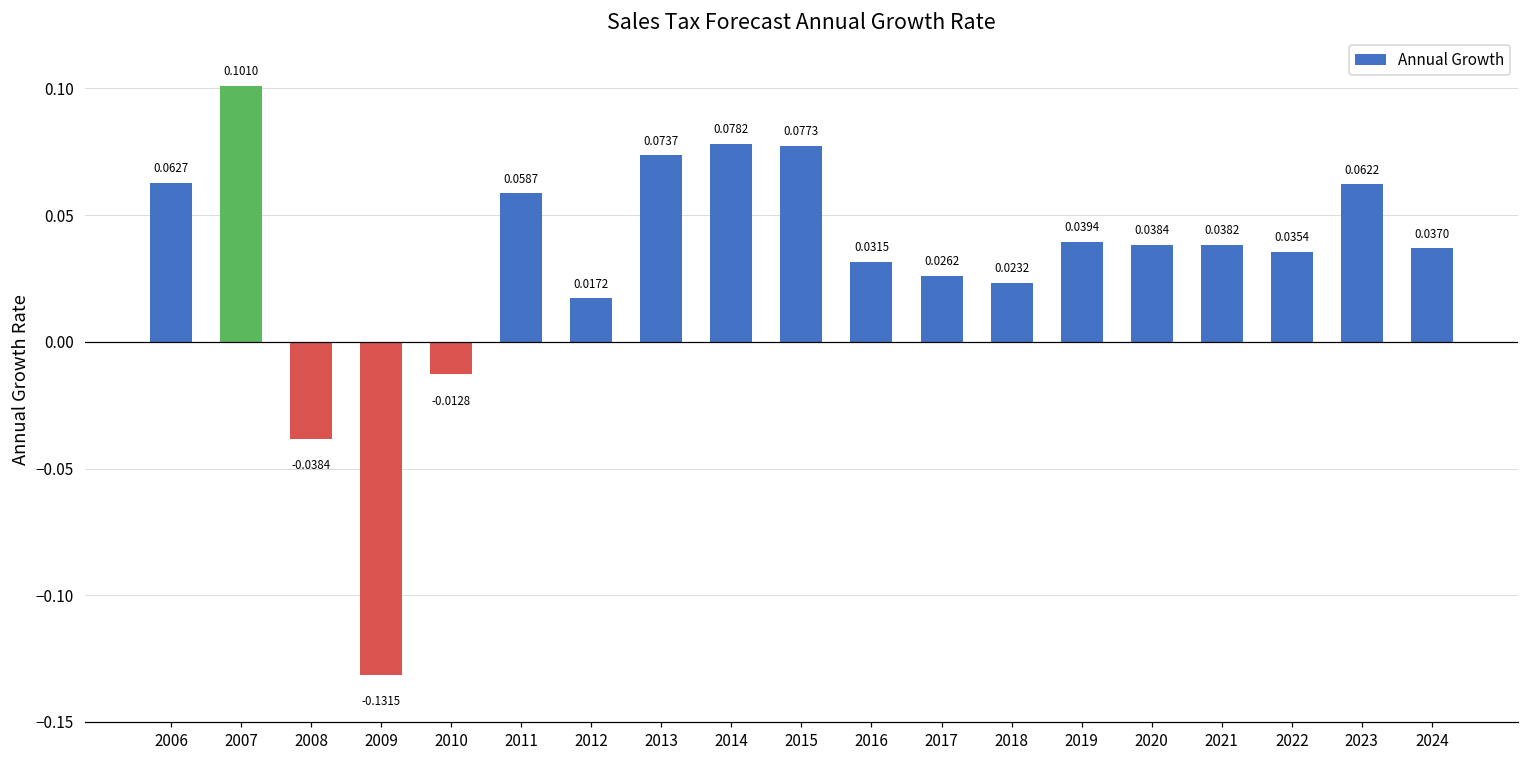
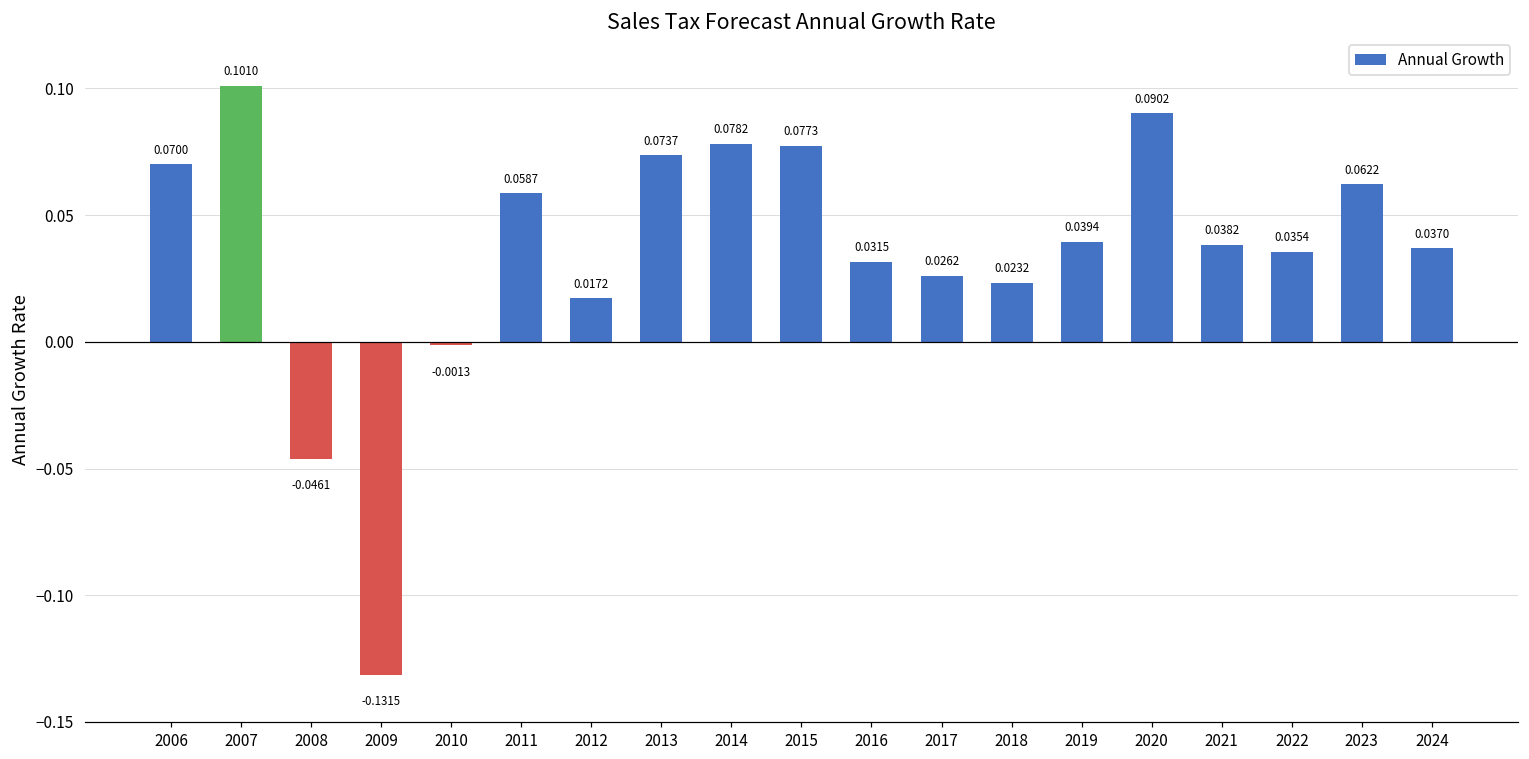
2006: 0.0627 -> 0.0700
2008: -0.0384 -> -0.0461
2010: -0.0128 -> -0.0013
2020: 0.0384 -> 0.0902
